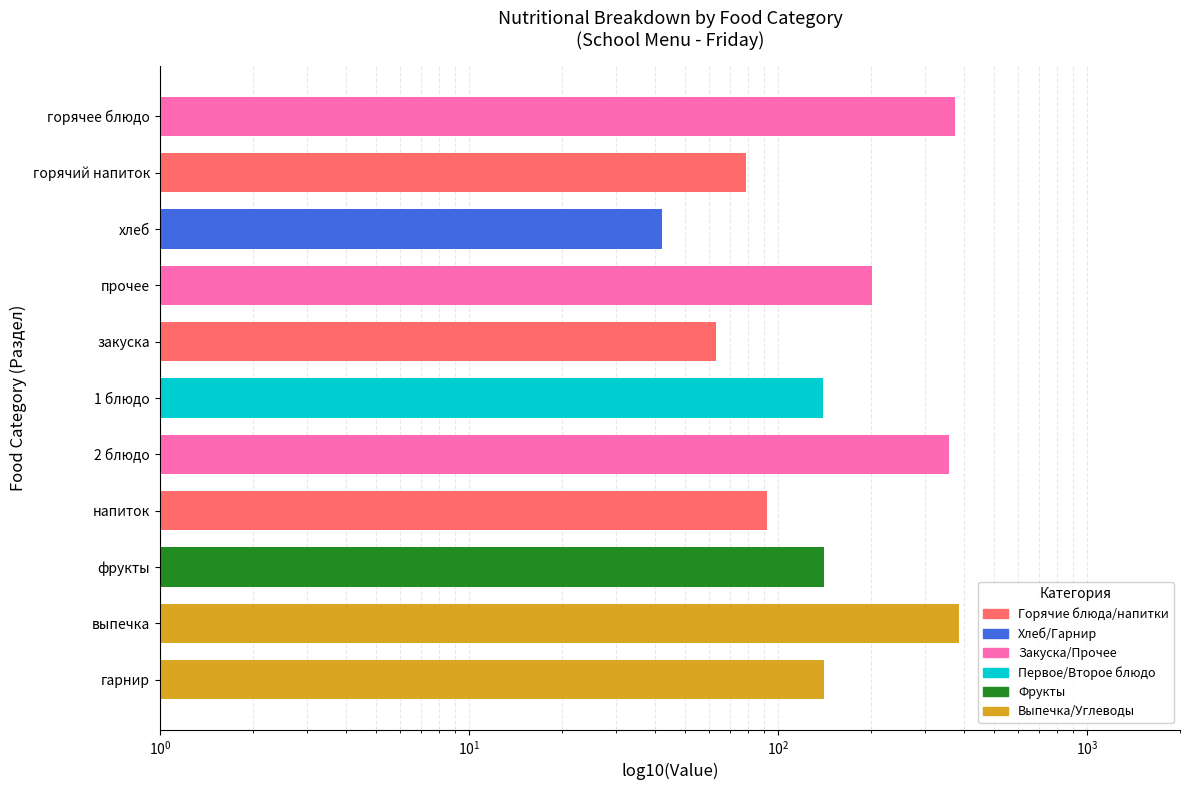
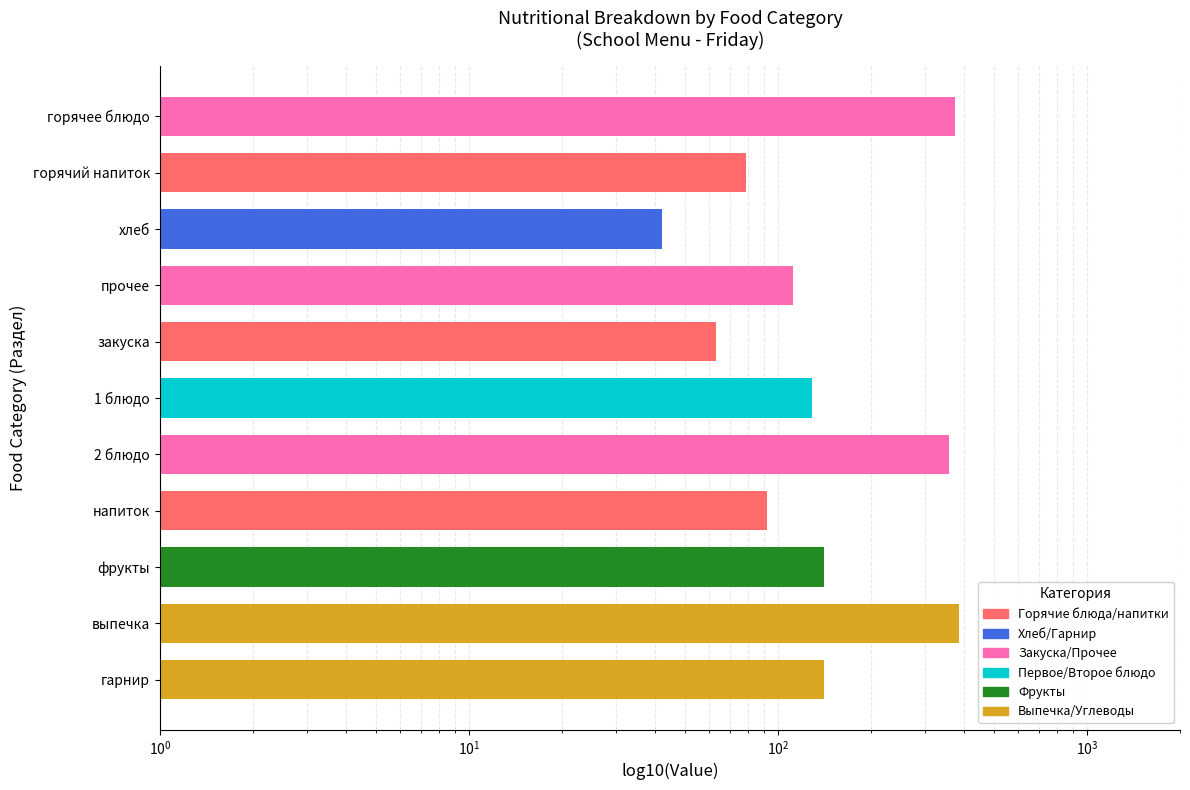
прочее: 200 -> 112
1 блюдо: 140 -> 129
